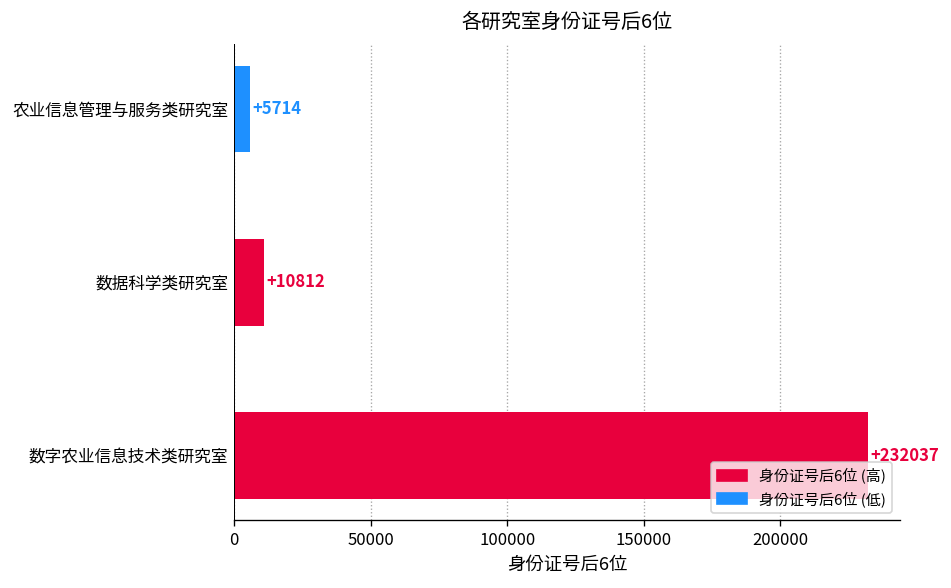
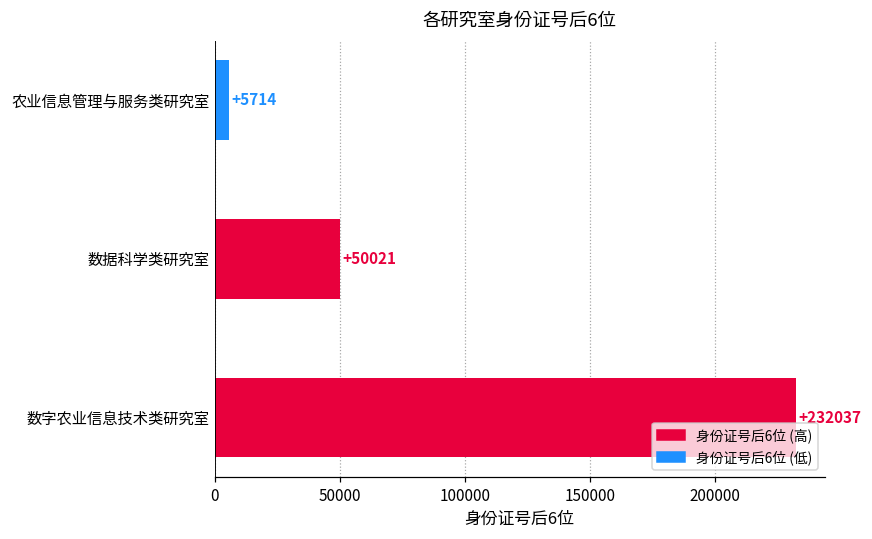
数据科学类研究室: +10812 -> +50021
